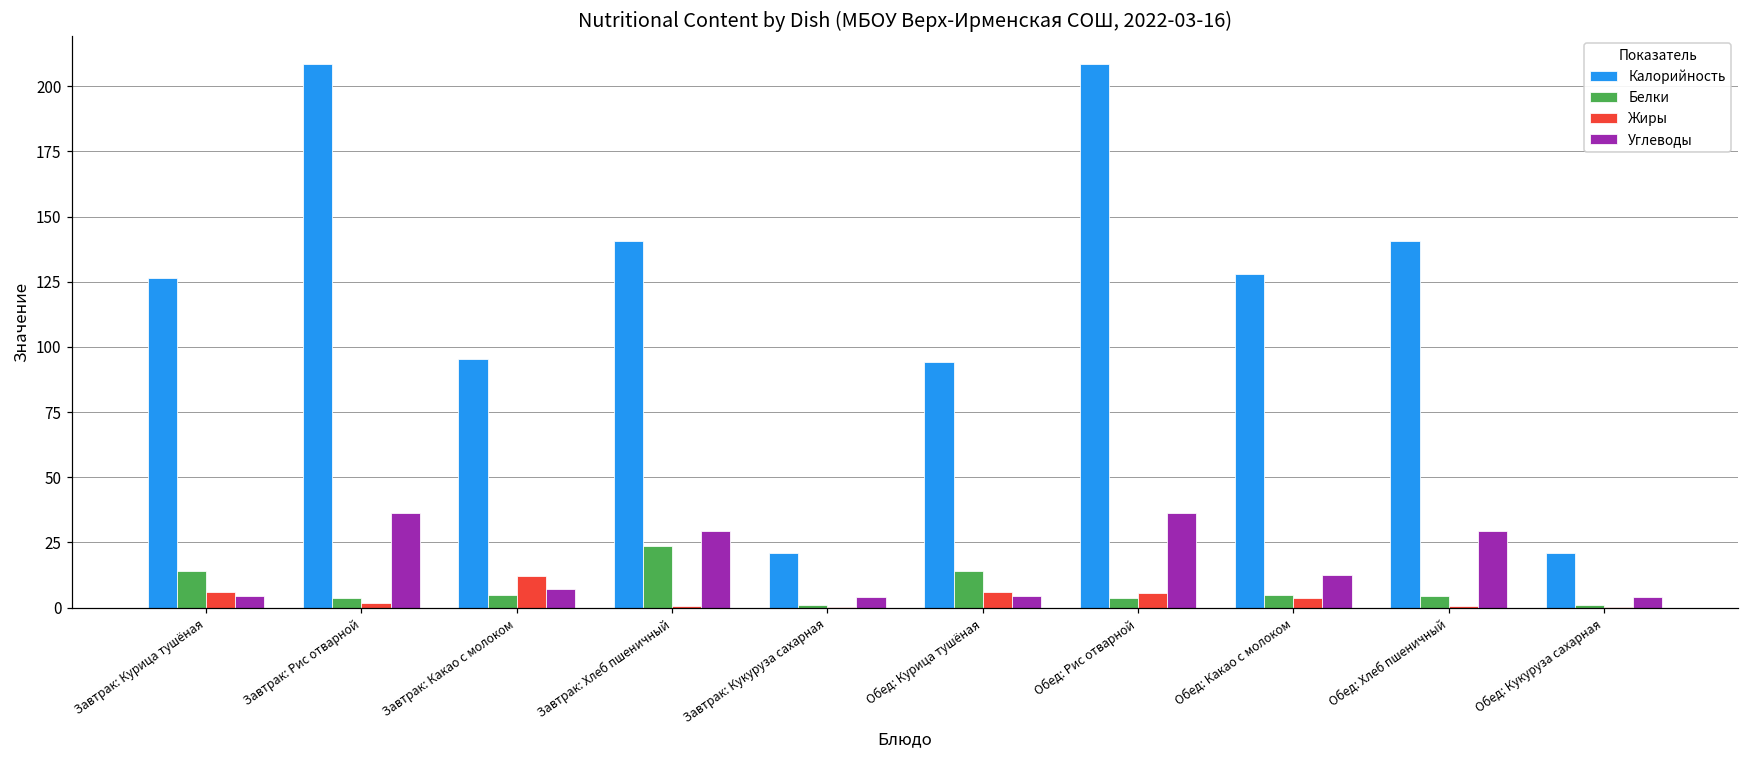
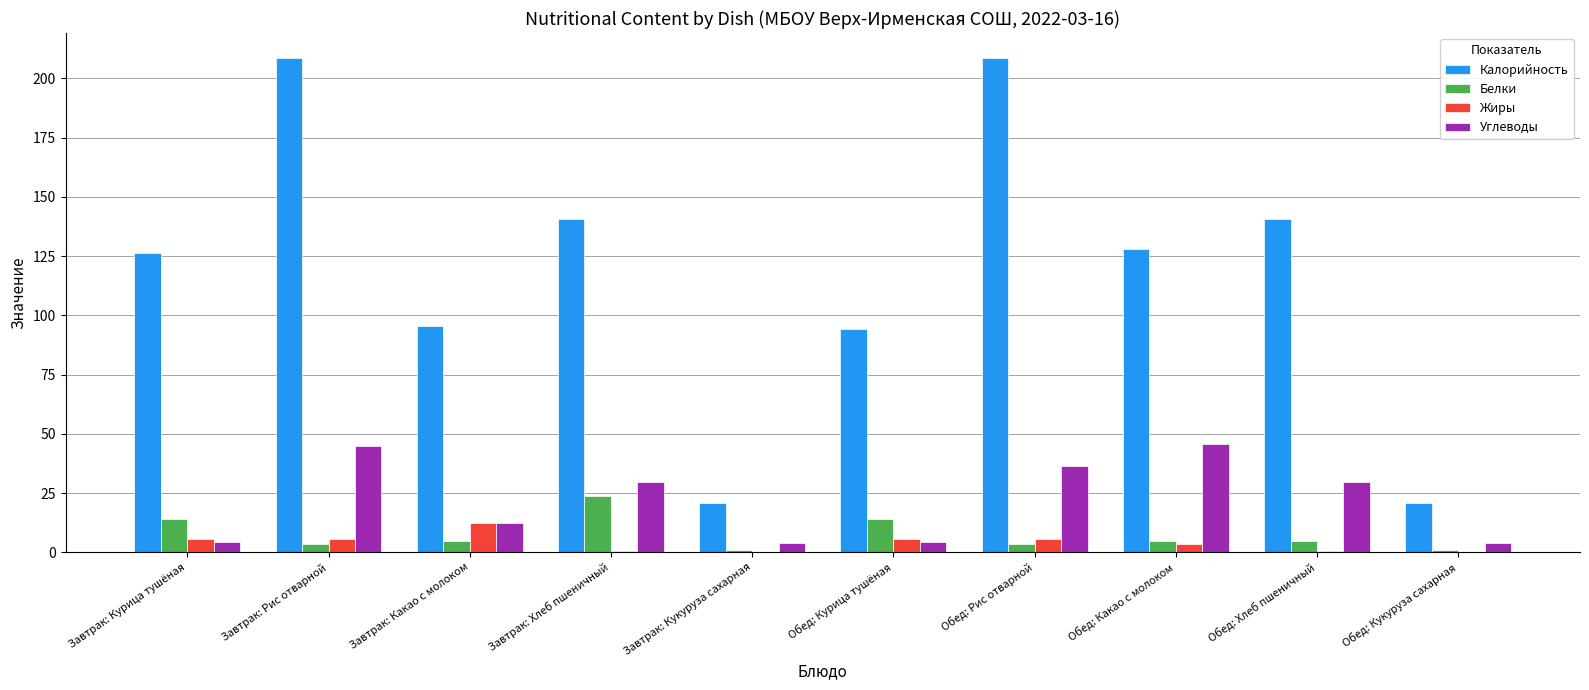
Жиры, Завтрак: Рис отварной: 2 -> 5
Углеводы, Завтрак: Рис отварной: 36 -> 45
Углеводы, Завтрак: Какао с молоком: 7 -> 13
Углеводы, Обед: Какао с молоком: 13 -> 46
